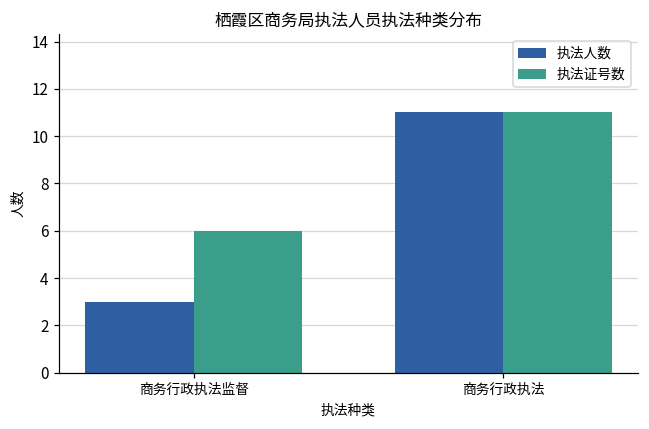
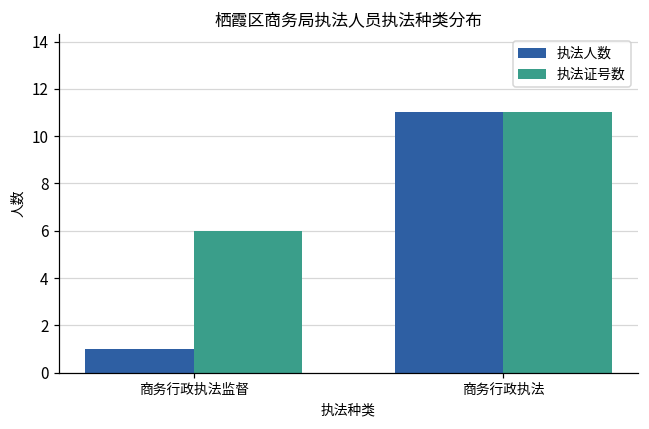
执法人数, 商务行政执法监督: 3 -> 1
